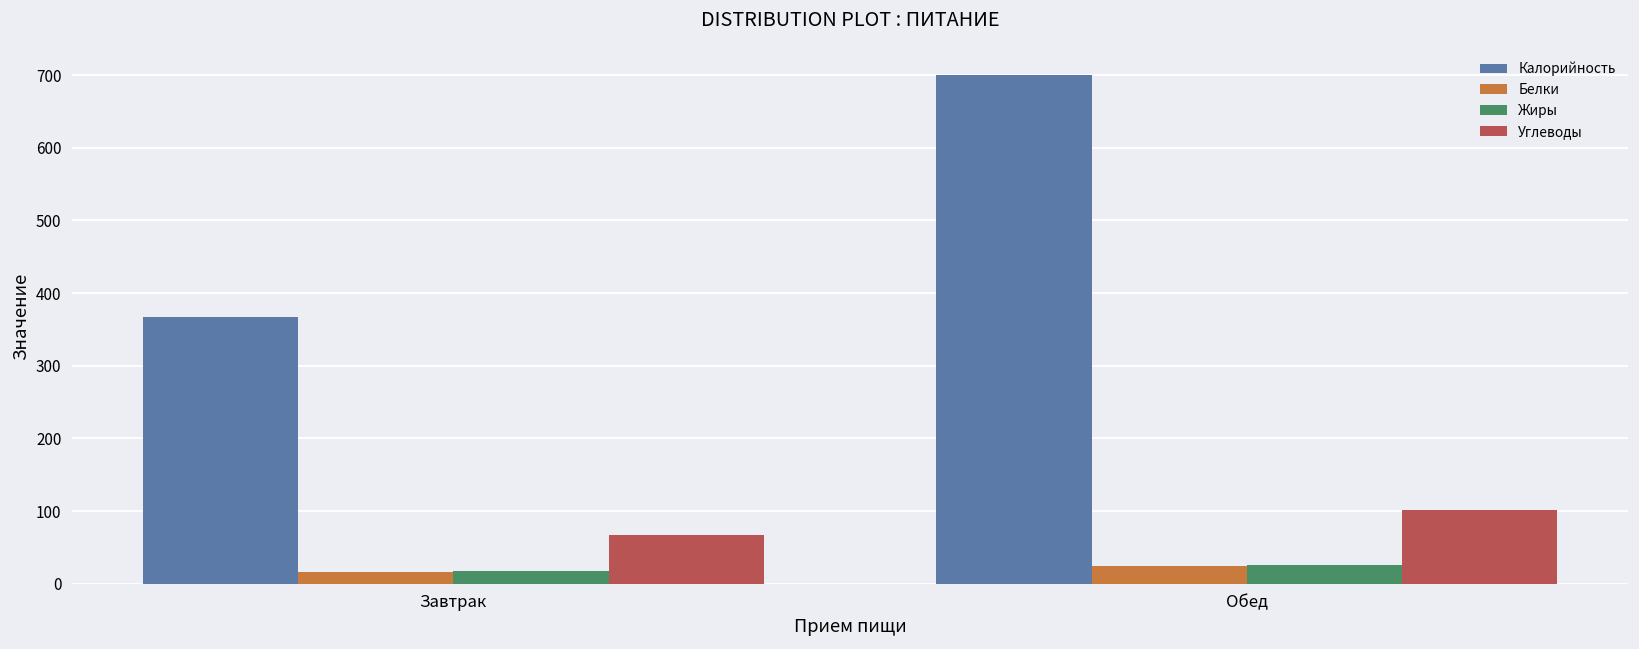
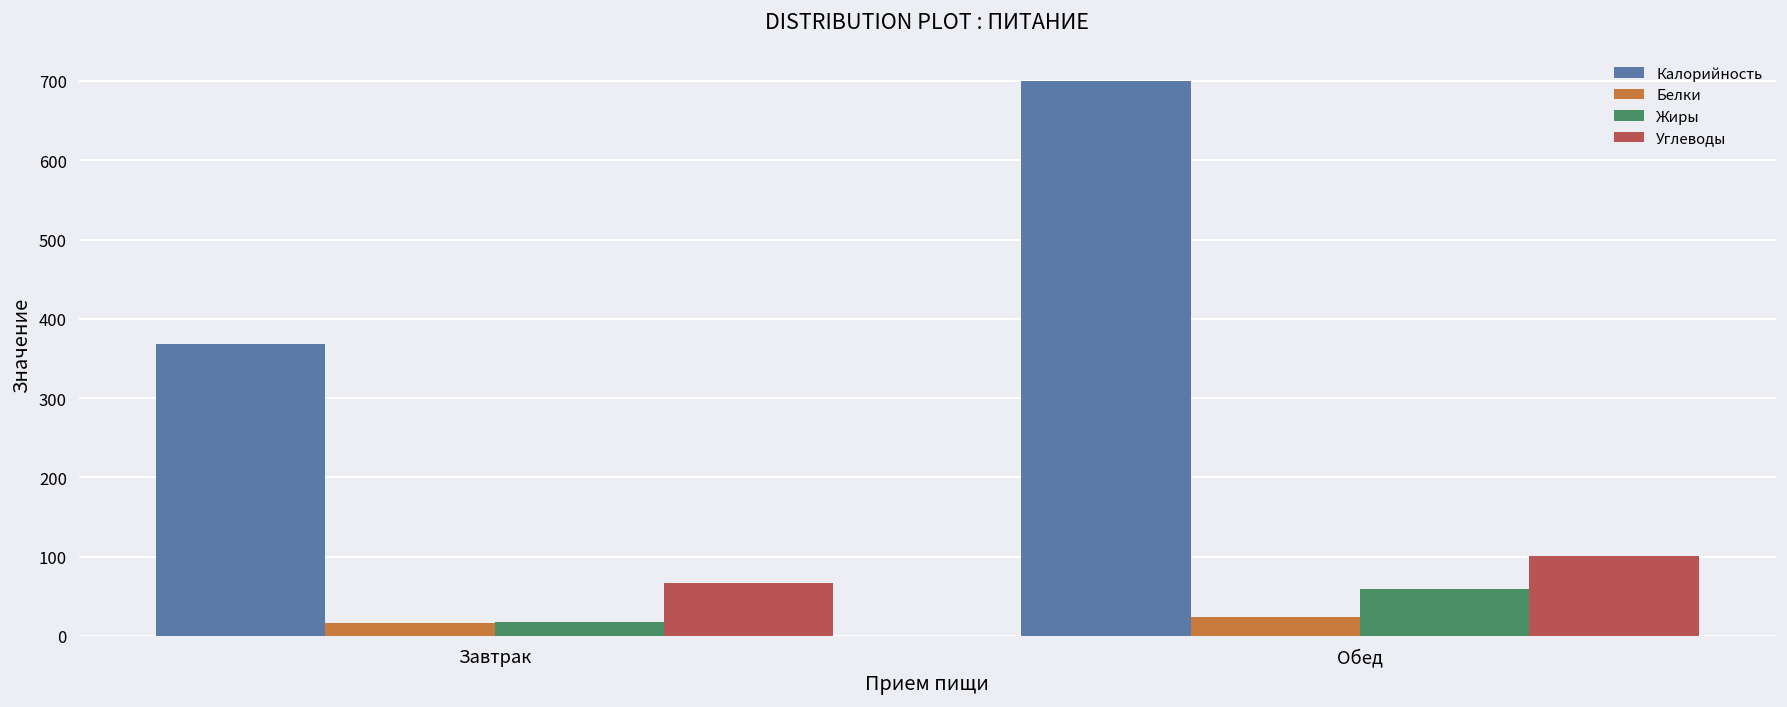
Жиры, Обед: 30 -> 60
